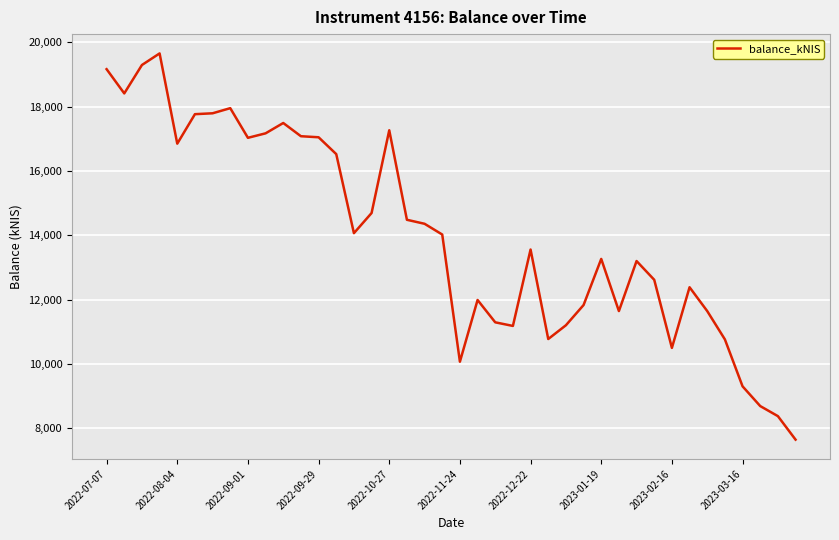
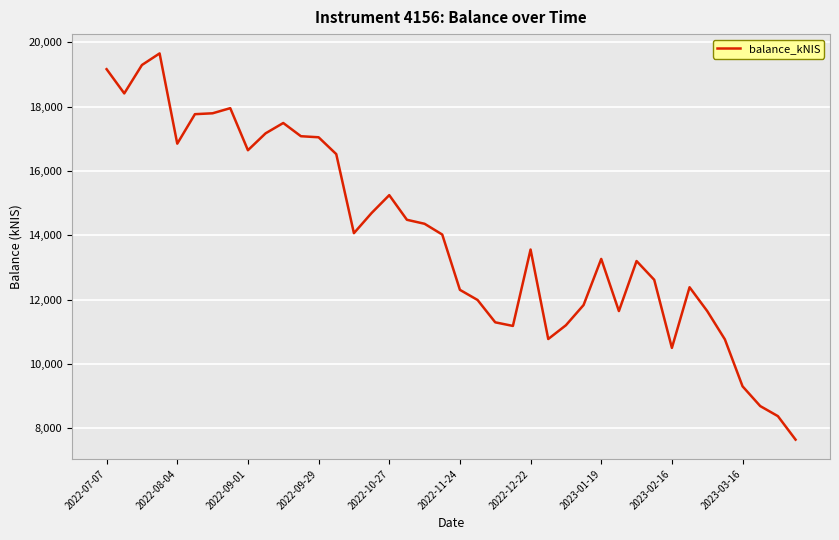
2022-09-01: 17,000 -> 16,600
2022-10-27: 17,300 -> 15,200
2022-11-24: 10,100 -> 12,300
